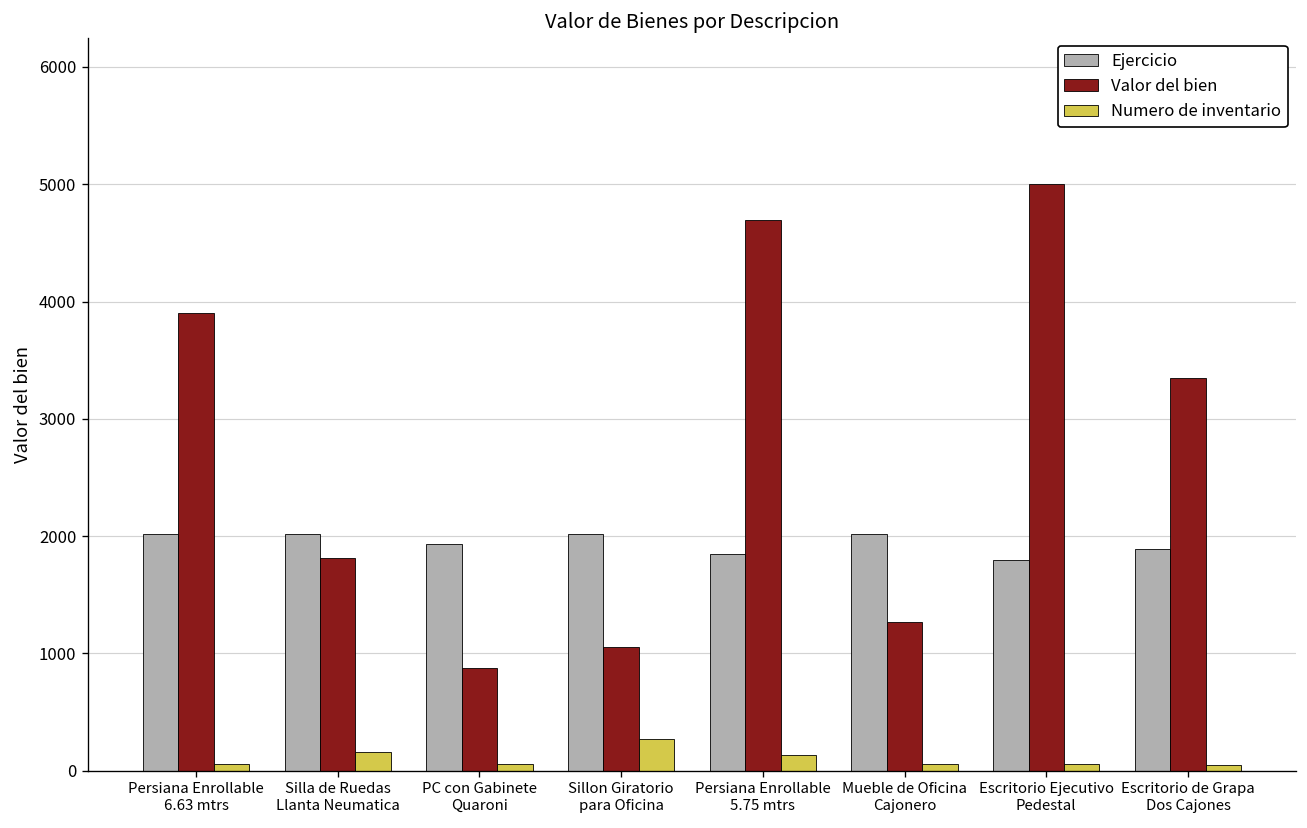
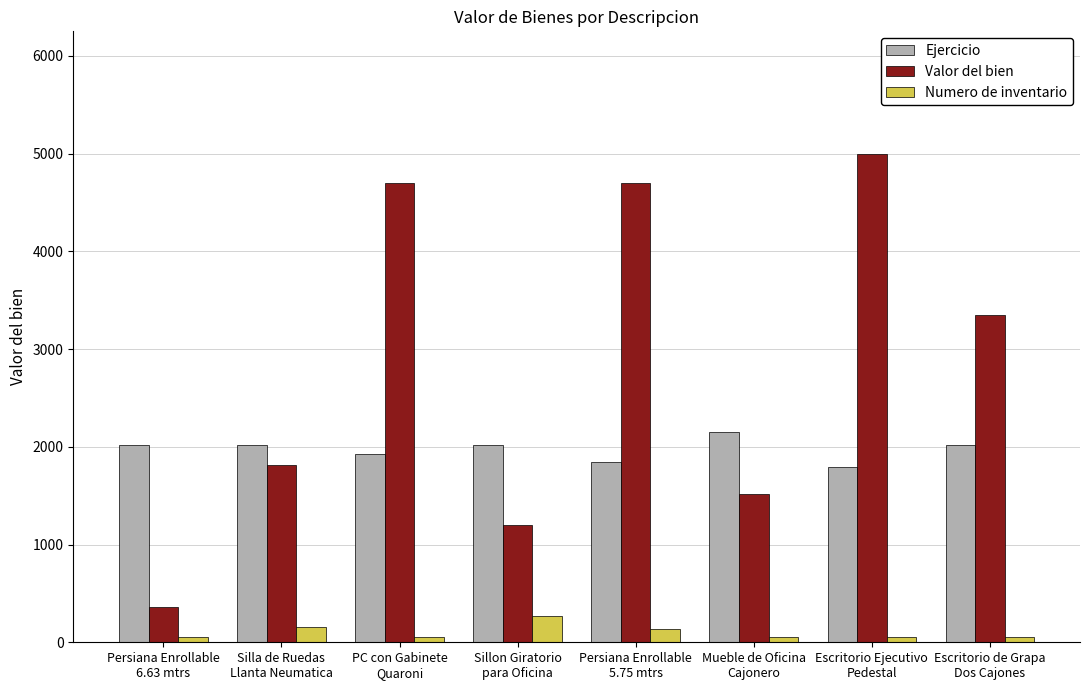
Valor del bien, Persiana Enrollable 6.63 mtrs: 3900 -> 400
Valor del bien, PC con Gabinete Quaroni: 900 -> 4700
Valor del bien, Sillon Giratorio para Oficina: 1100 -> 1200
Ejercicio, Mueble de Oficina Cajonero: 2000 -> 2100
Valor del bien, Mueble de Oficina Cajonero: 1300 -> 1500
Ejercicio, Escritorio de Grapa Dos Cajones: 1900 -> 2000
